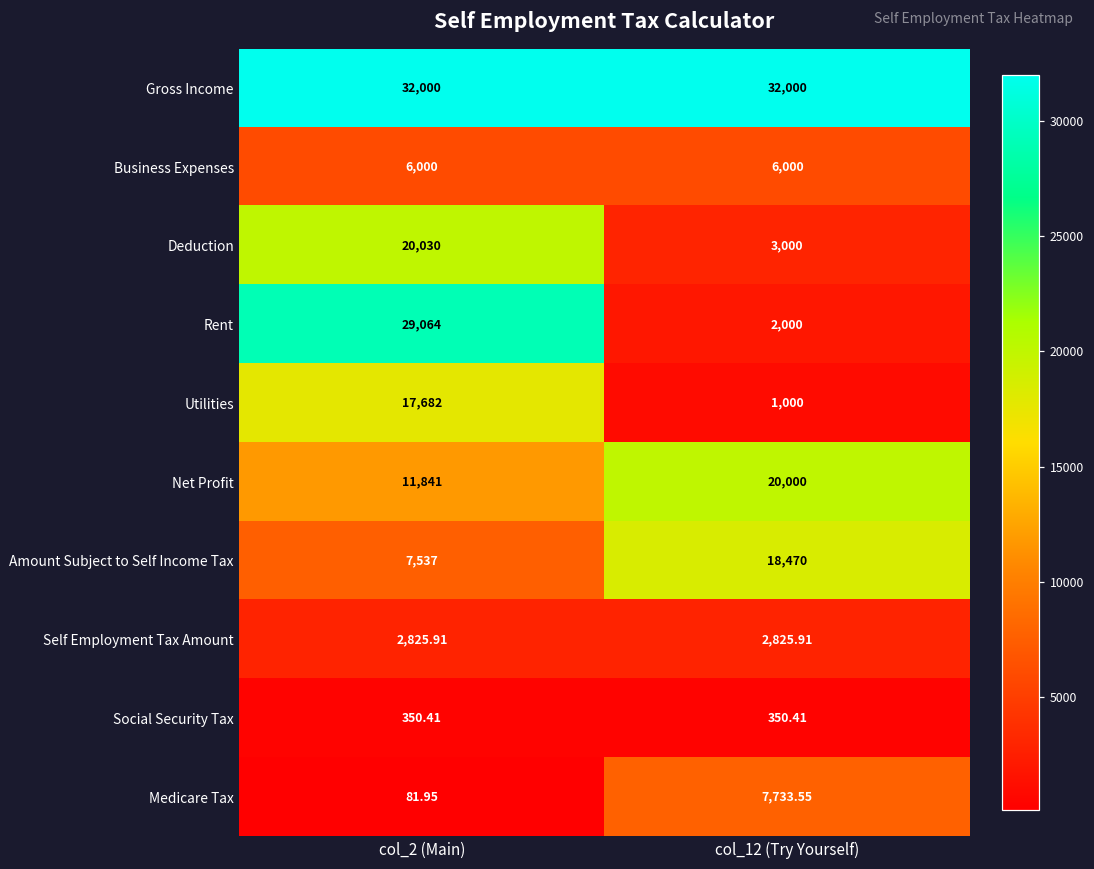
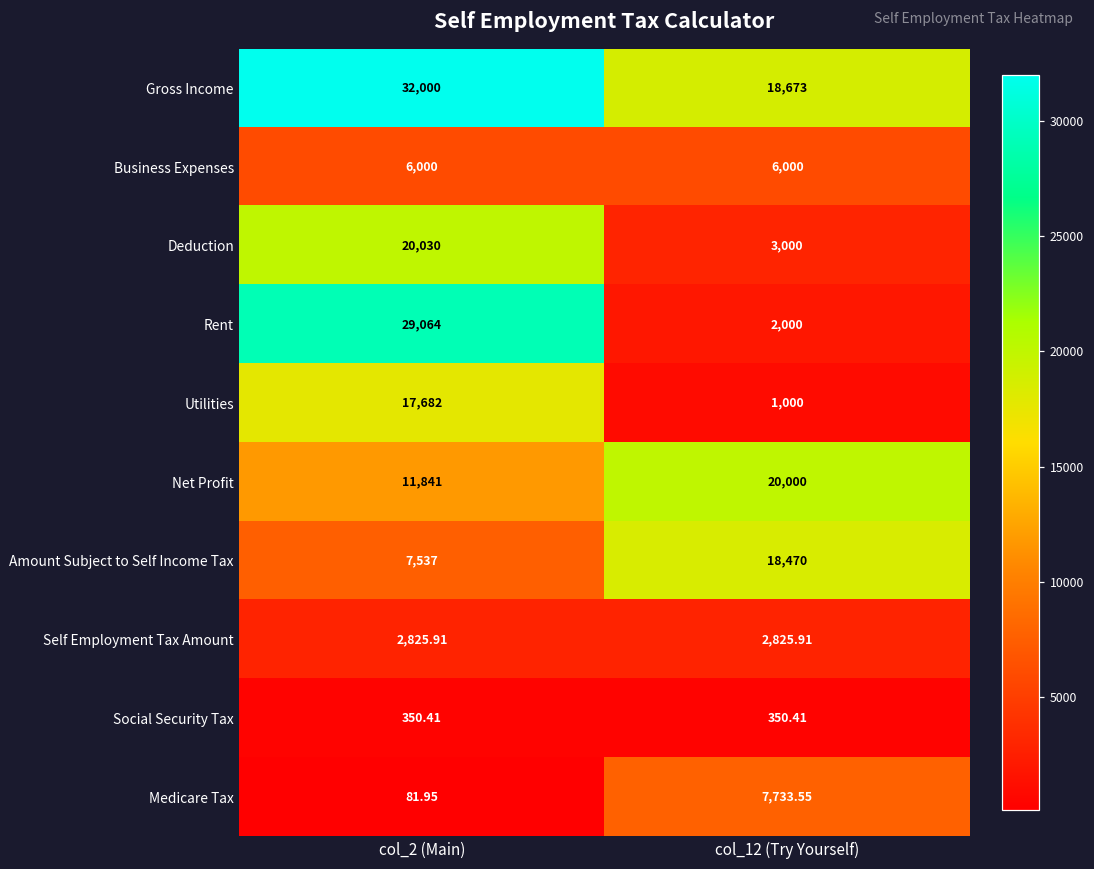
Gross Income, col_12 (Try Yourself): 32,000 -> 18,673
